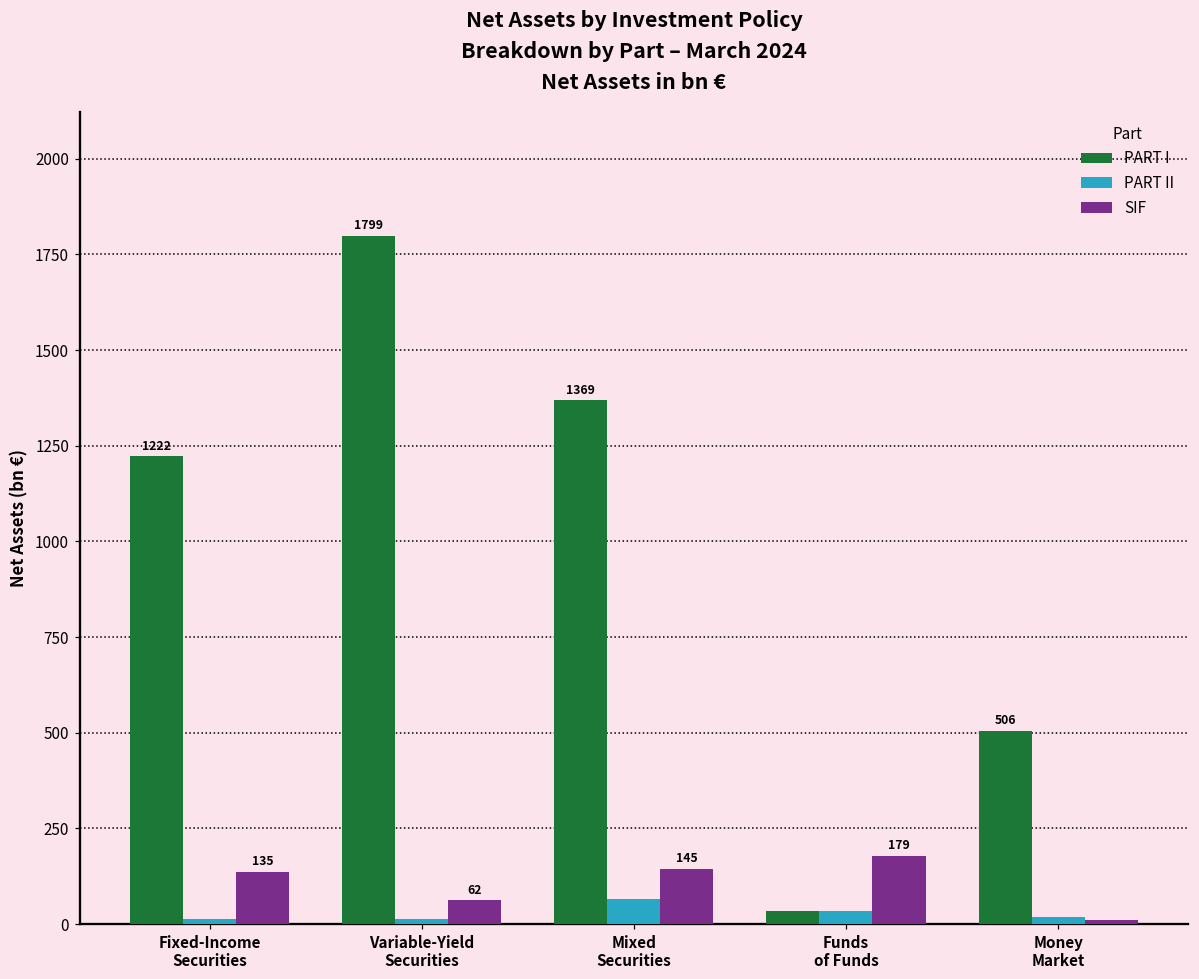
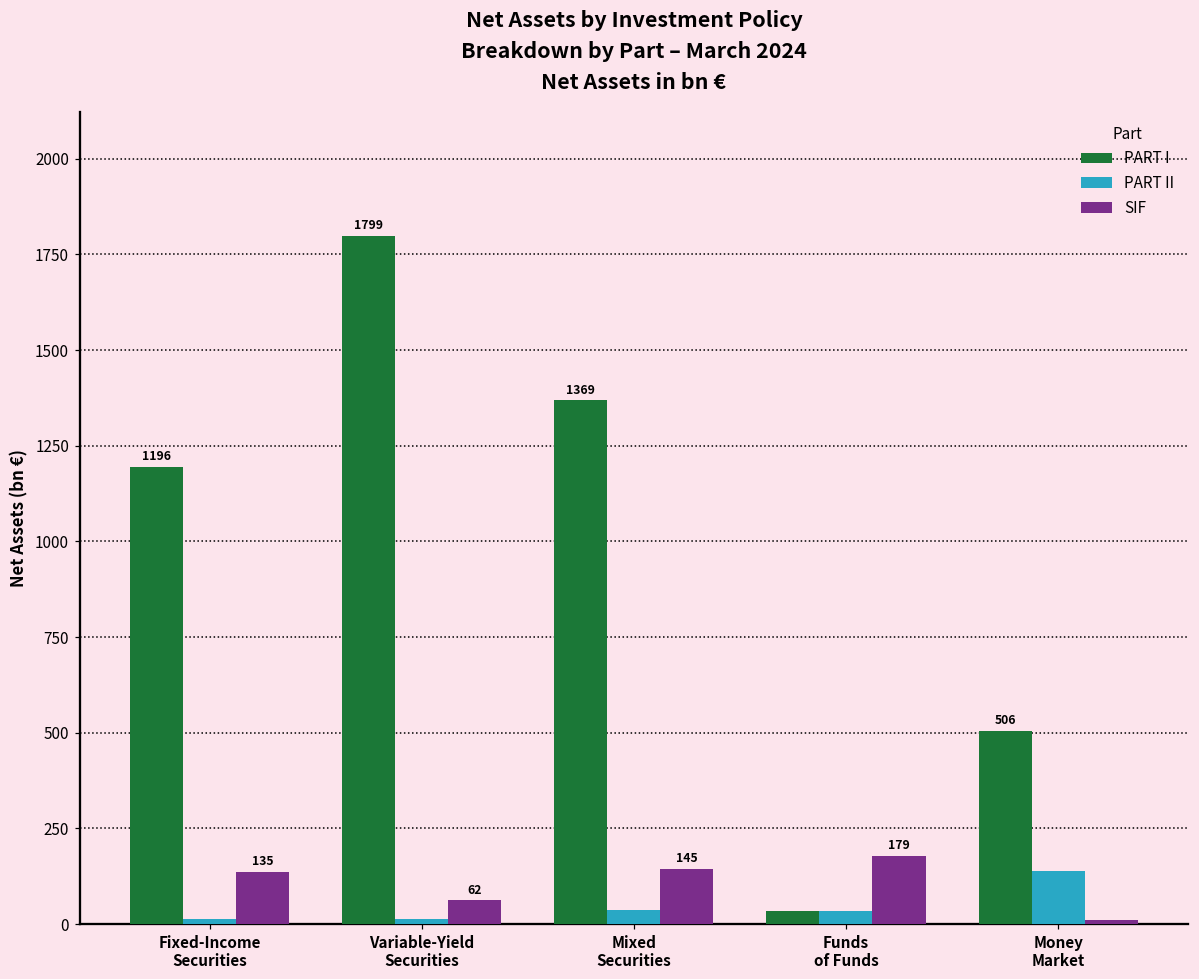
PART I, Fixed-Income Securities: 1222 -> 1196
PART II, Mixed Securities: 60 -> 40
PART II, Money Market: 20 -> 140
